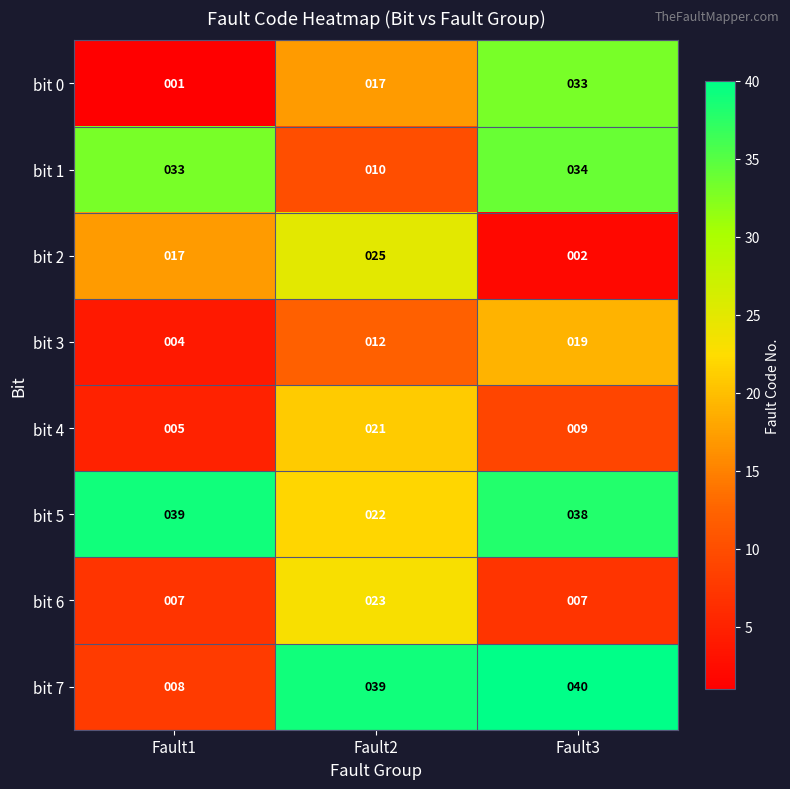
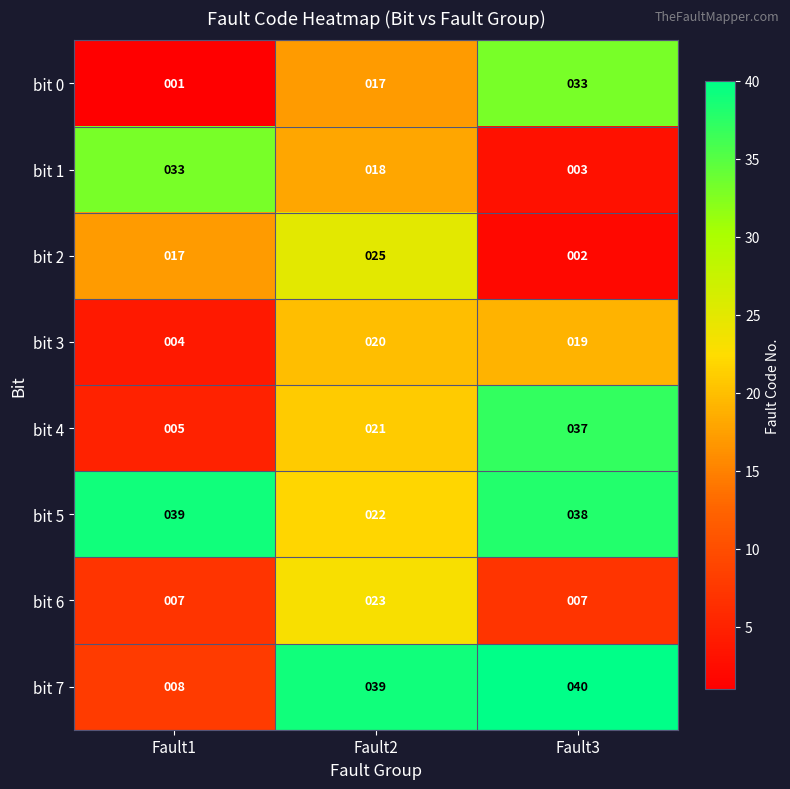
bit 1, Fault2: 010 -> 018
bit 1, Fault3: 034 -> 003
bit 3, Fault2: 012 -> 020
bit 4, Fault3: 009 -> 037
